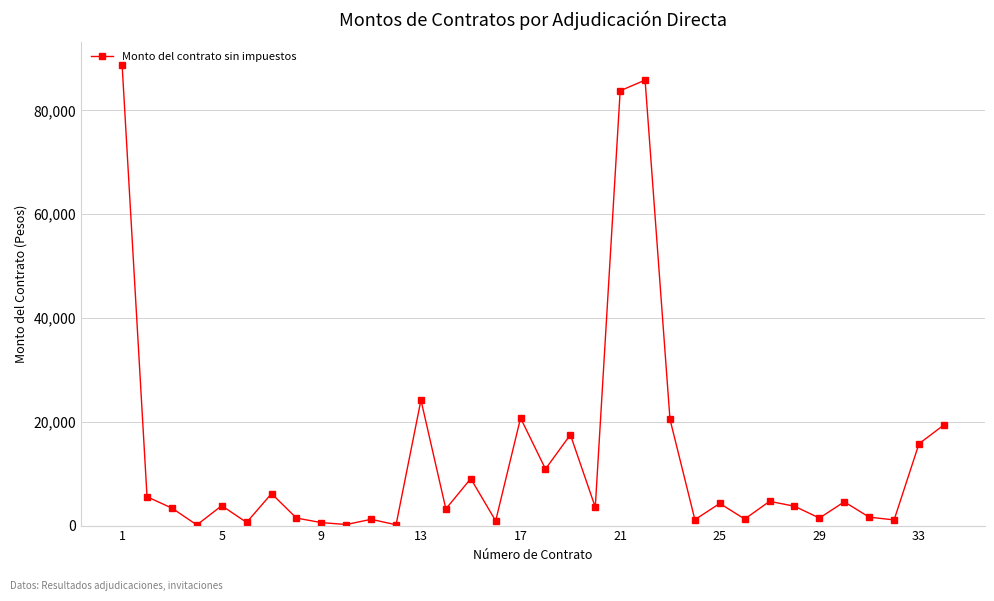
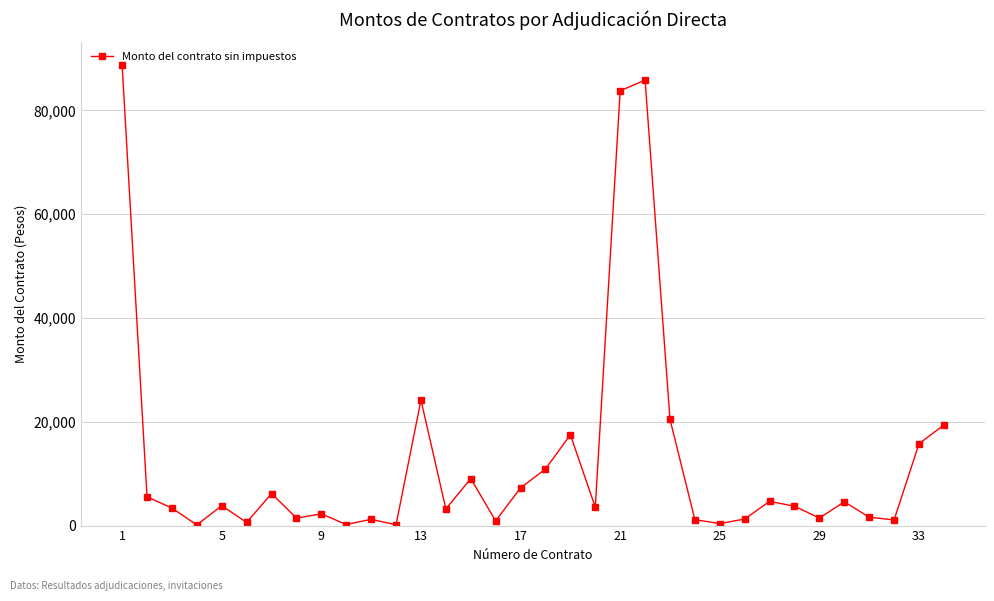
9: 1,000 -> 2,000
17: 21,000 -> 7,000
25: 4,000 -> 0
